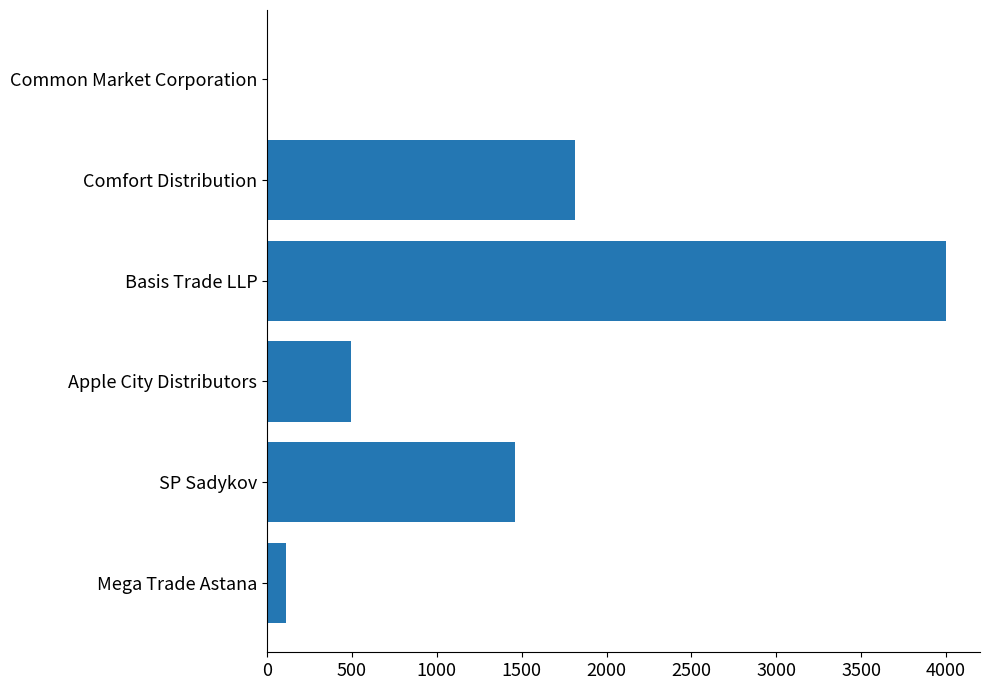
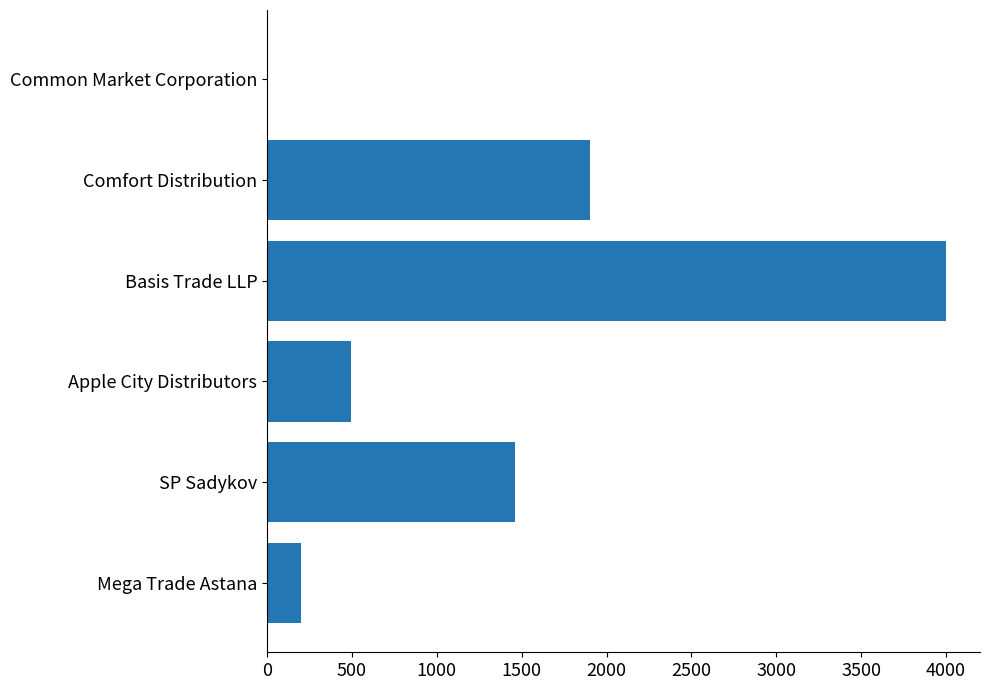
Comfort Distribution: 1810 -> 1900
Mega Trade Astana: 110 -> 200
